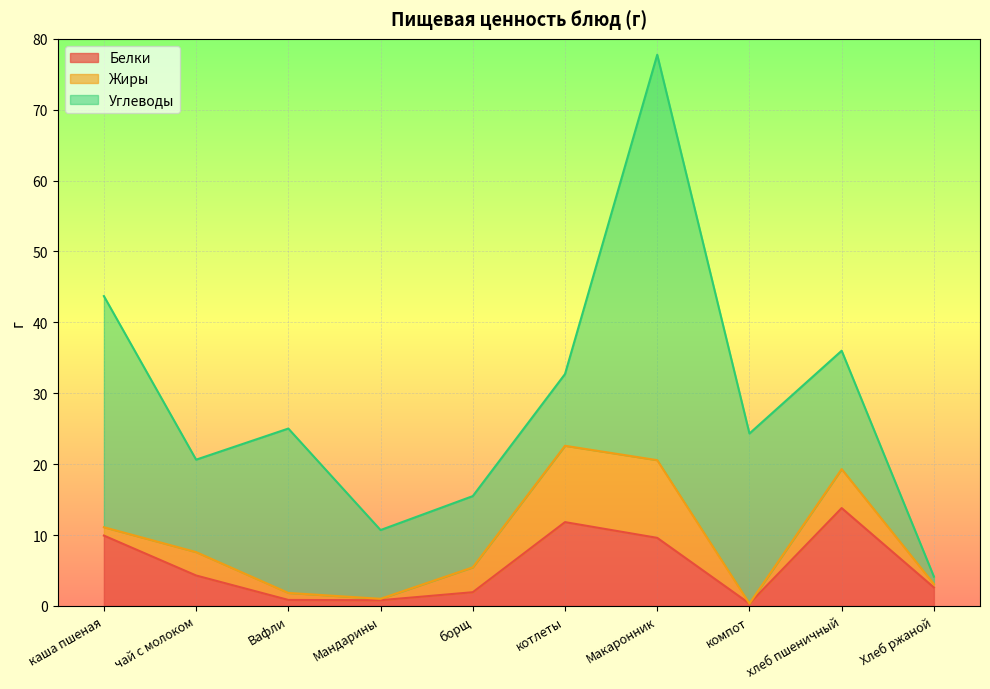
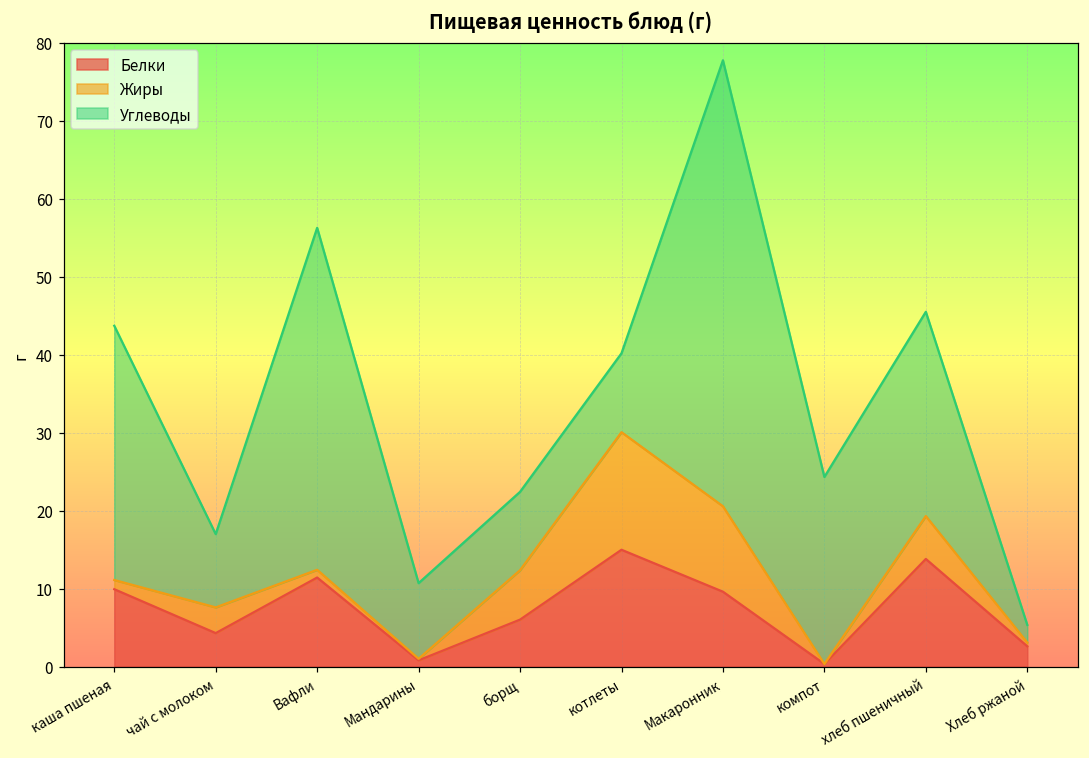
Углеводы, чай с молоком: 13 -> 9
Белки, Вафли: 1 -> 11
Углеводы, Вафли: 23 -> 44
Белки, борщ: 2 -> 6
Жиры, борщ: 4 -> 6
Белки, котлеты: 12 -> 15
Жиры, котлеты: 11 -> 15
Углеводы, хлеб пшеничный: 17 -> 26
Углеводы, Хлеб ржаной: 1 -> 2
